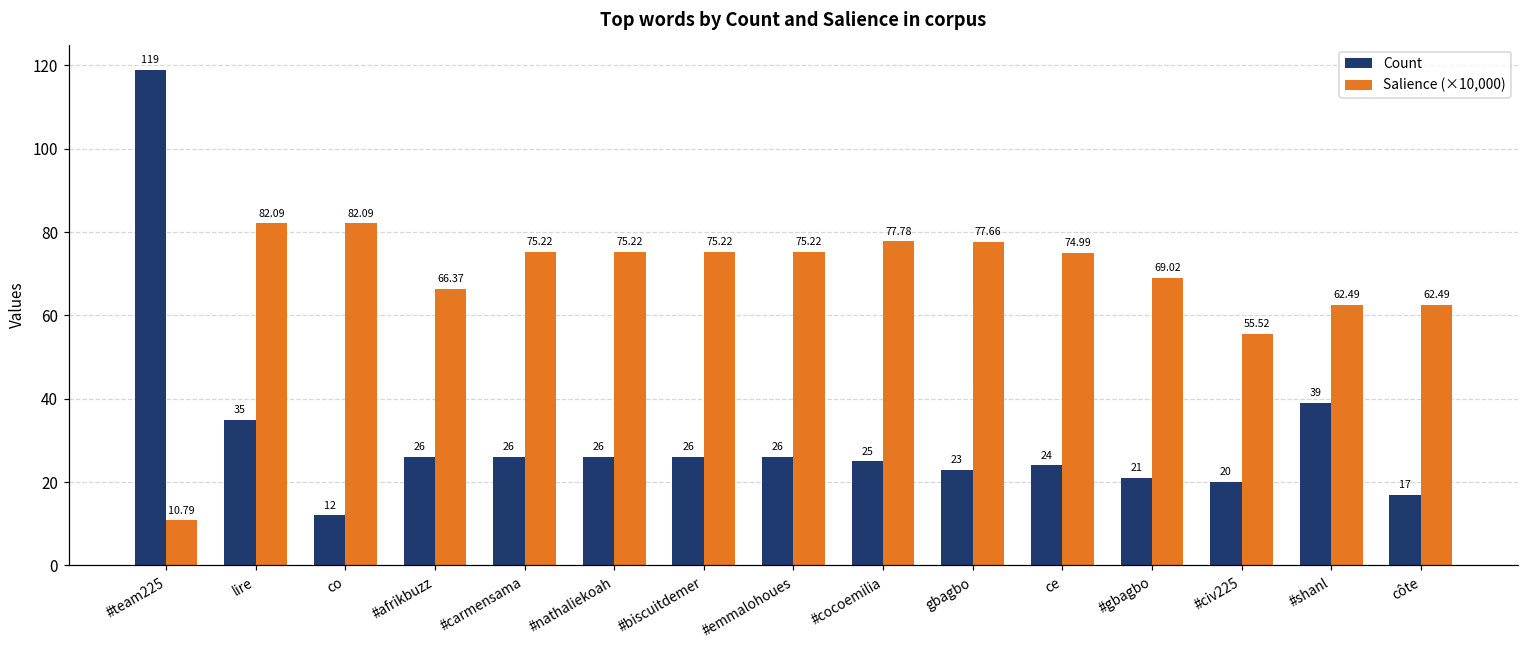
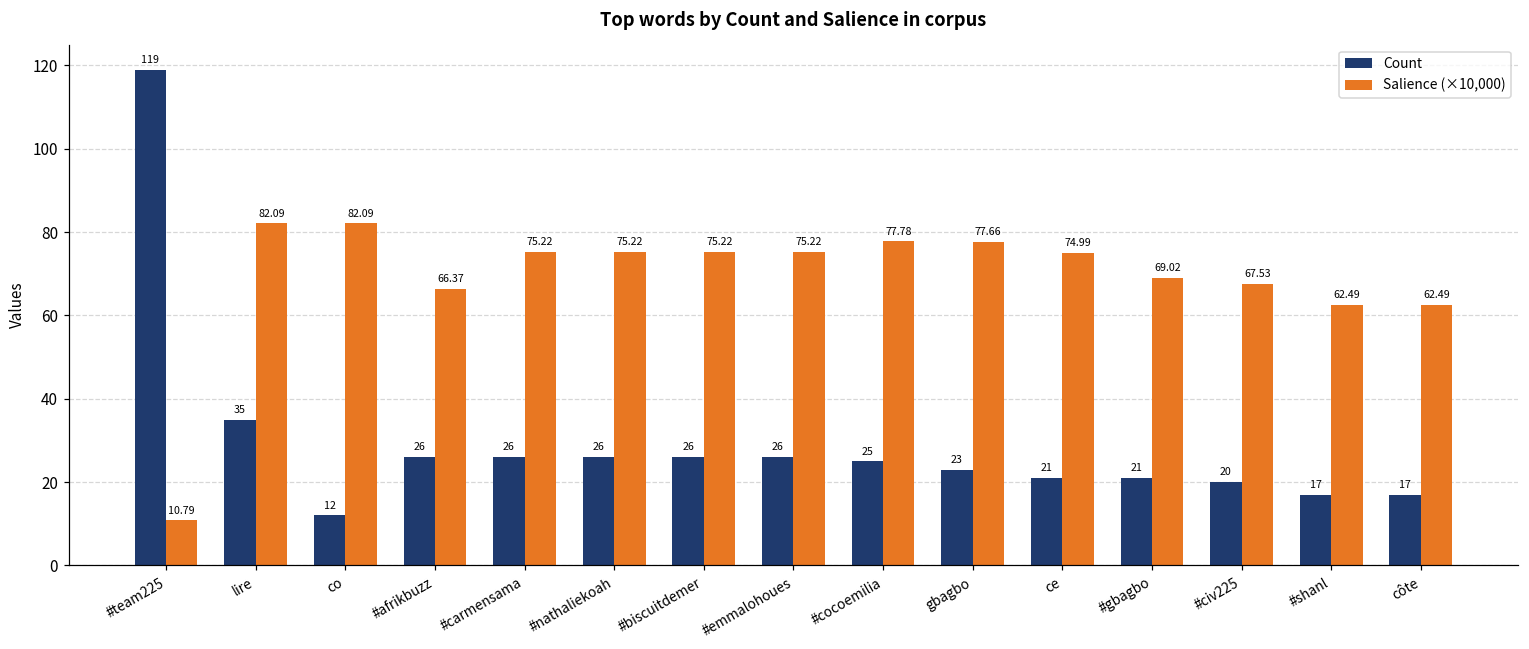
Count, ce: 24 -> 21
Salience (×10,000), #civ225: 55.52 -> 67.53
Count, #shanl: 39 -> 17
